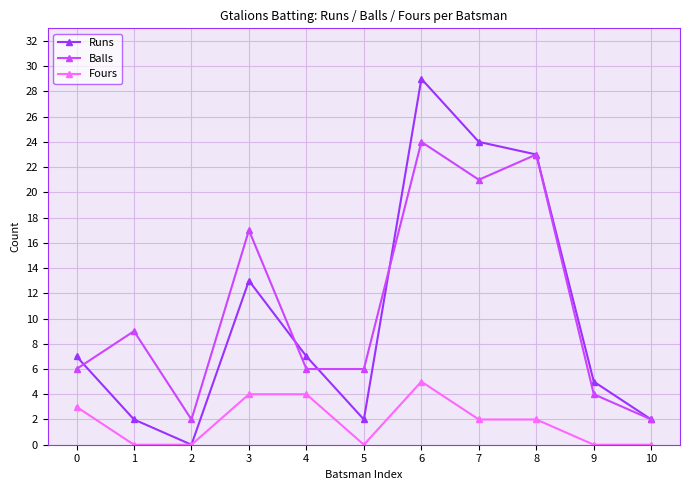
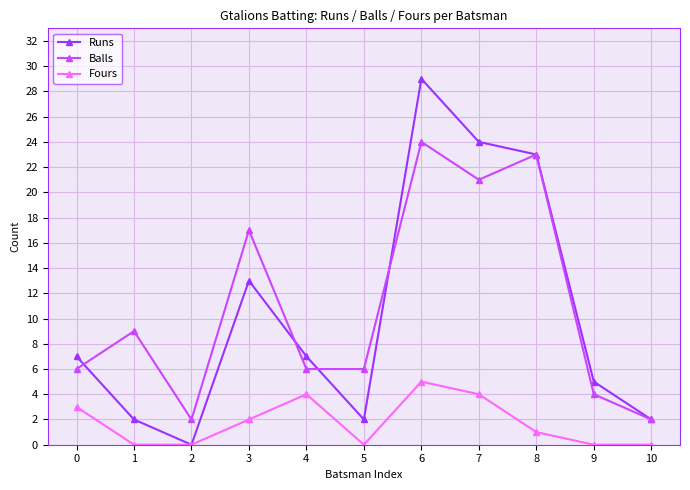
Fours, 3: 4 -> 2
Fours, 7: 2 -> 4
Fours, 8: 2 -> 1
